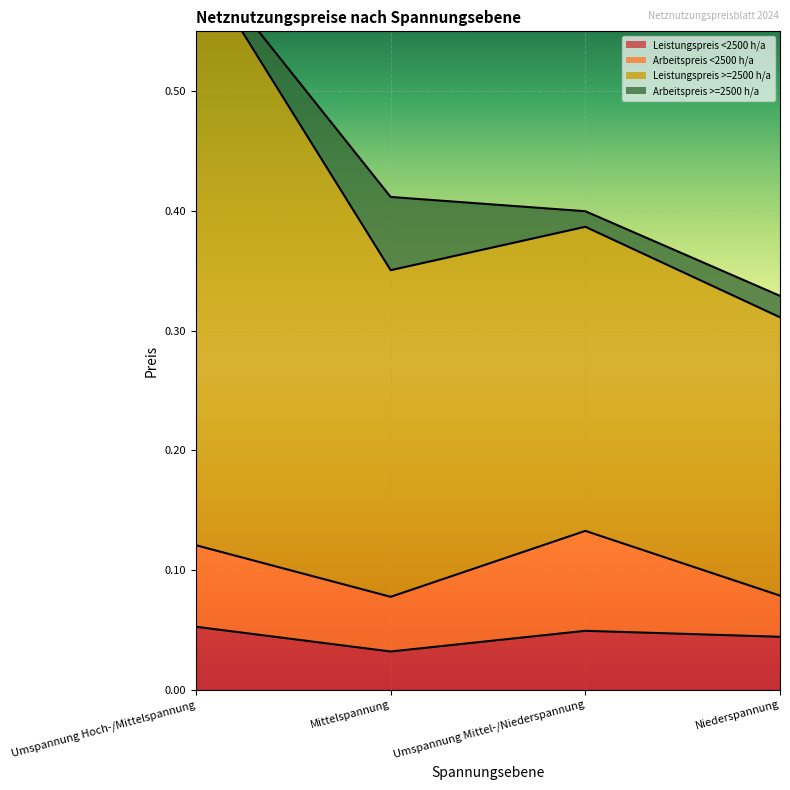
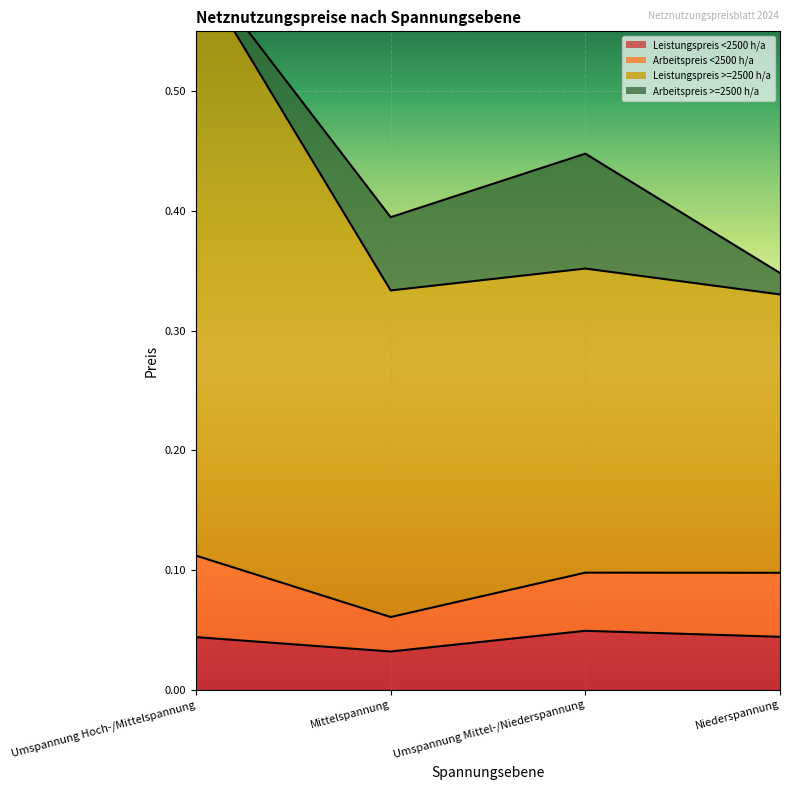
Leistungspreis <2500 h/a, Umspannung Hoch-/Mittelspannung: 0.052 -> 0.044
Arbeitspreis <2500 h/a, Mittelspannung: 0.046 -> 0.029
Arbeitspreis <2500 h/a, Umspannung Mittel-/Niederspannung: 0.084 -> 0.049
Arbeitspreis >=2500 h/a, Umspannung Mittel-/Niederspannung: 0.013 -> 0.096
Arbeitspreis <2500 h/a, Niederspannung: 0.034 -> 0.054
